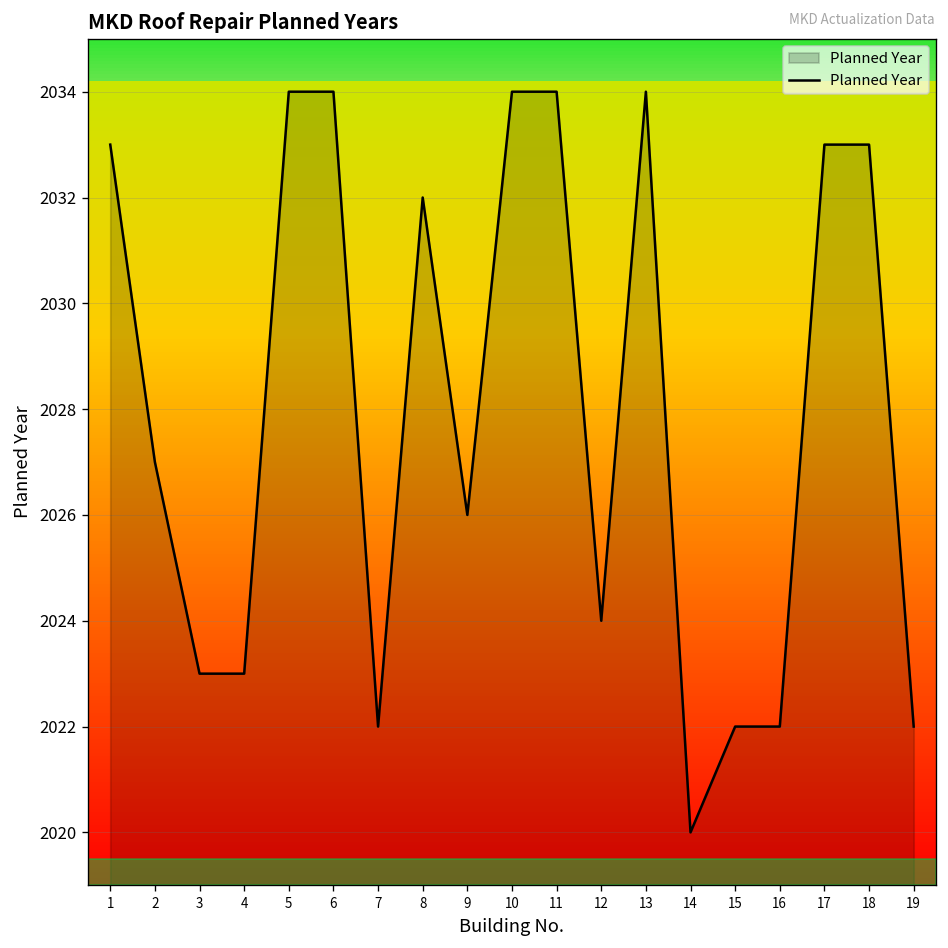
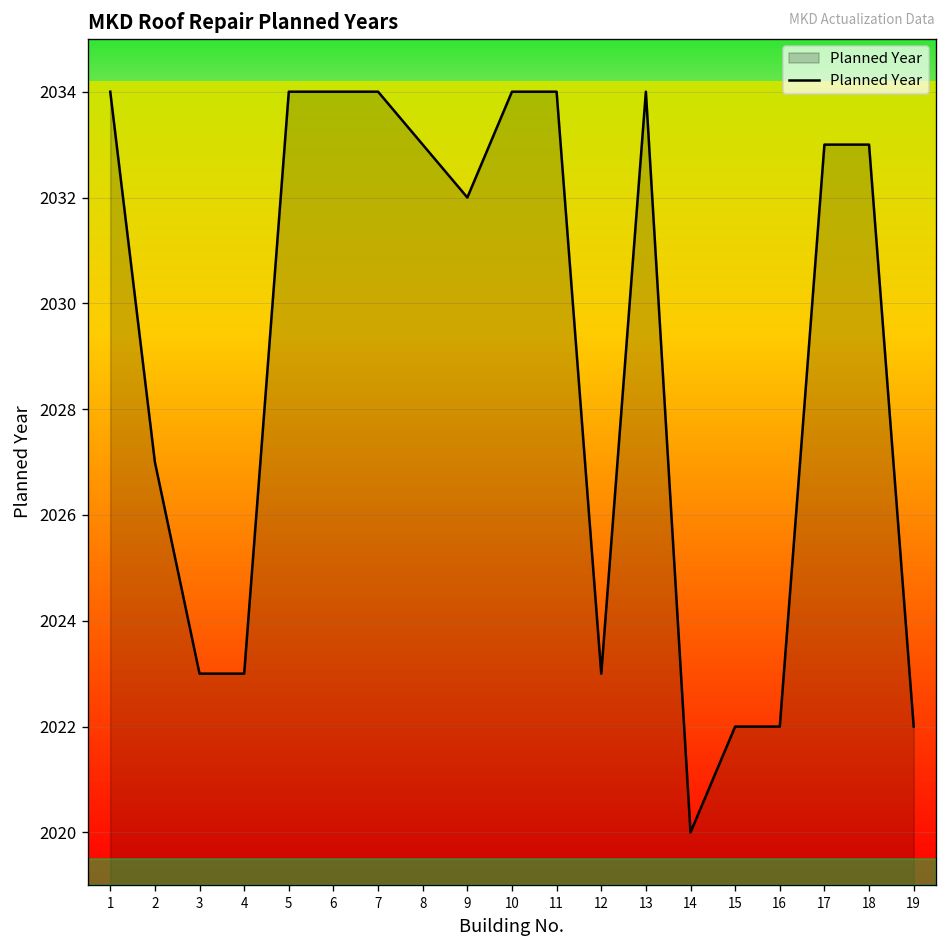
1: 2033 -> 2034
7: 2022 -> 2034
8: 2032 -> 2033
9: 2026 -> 2032
12: 2024 -> 2023
